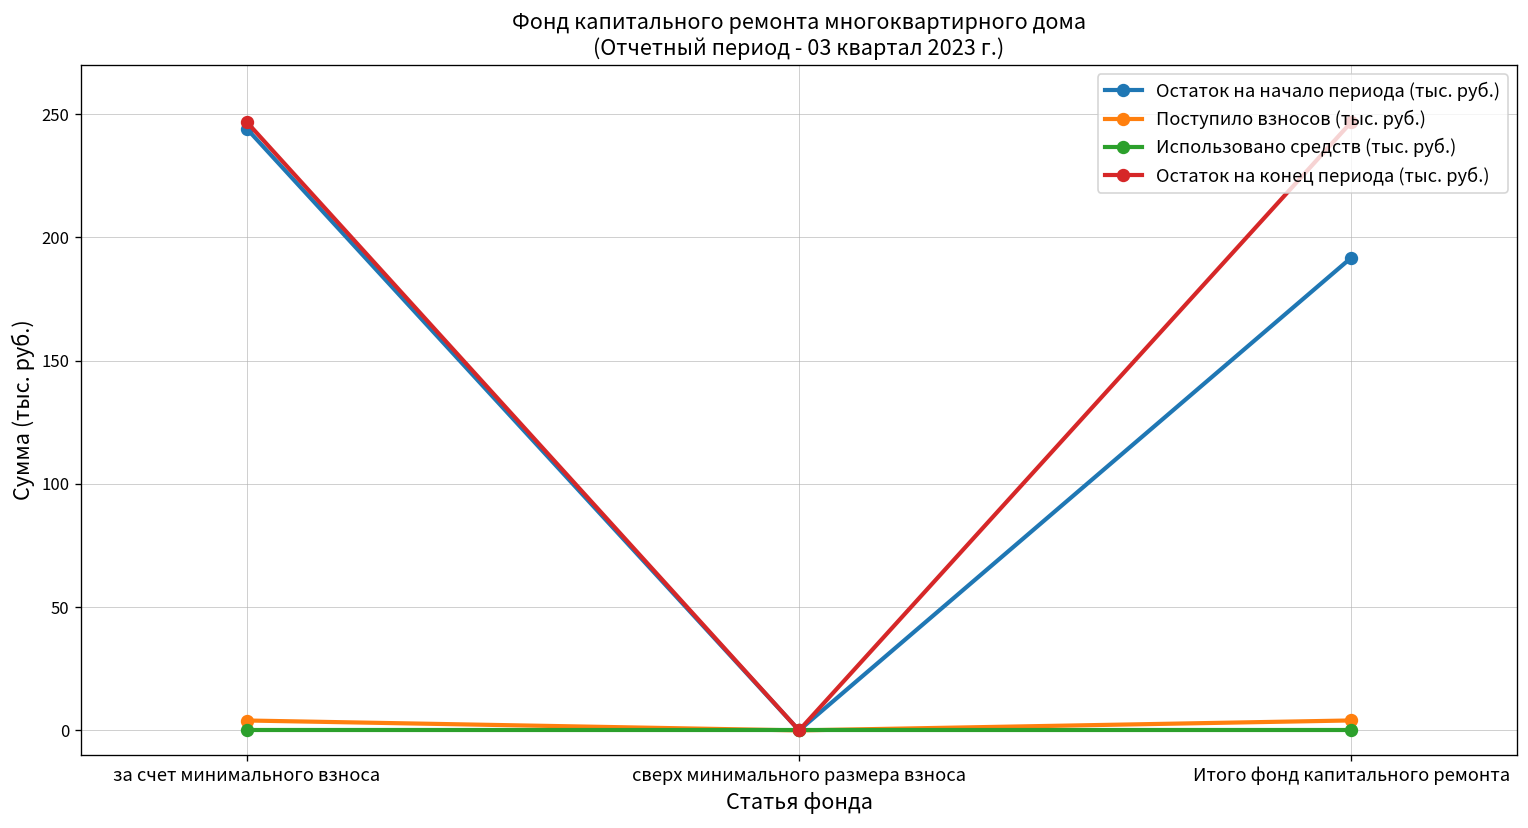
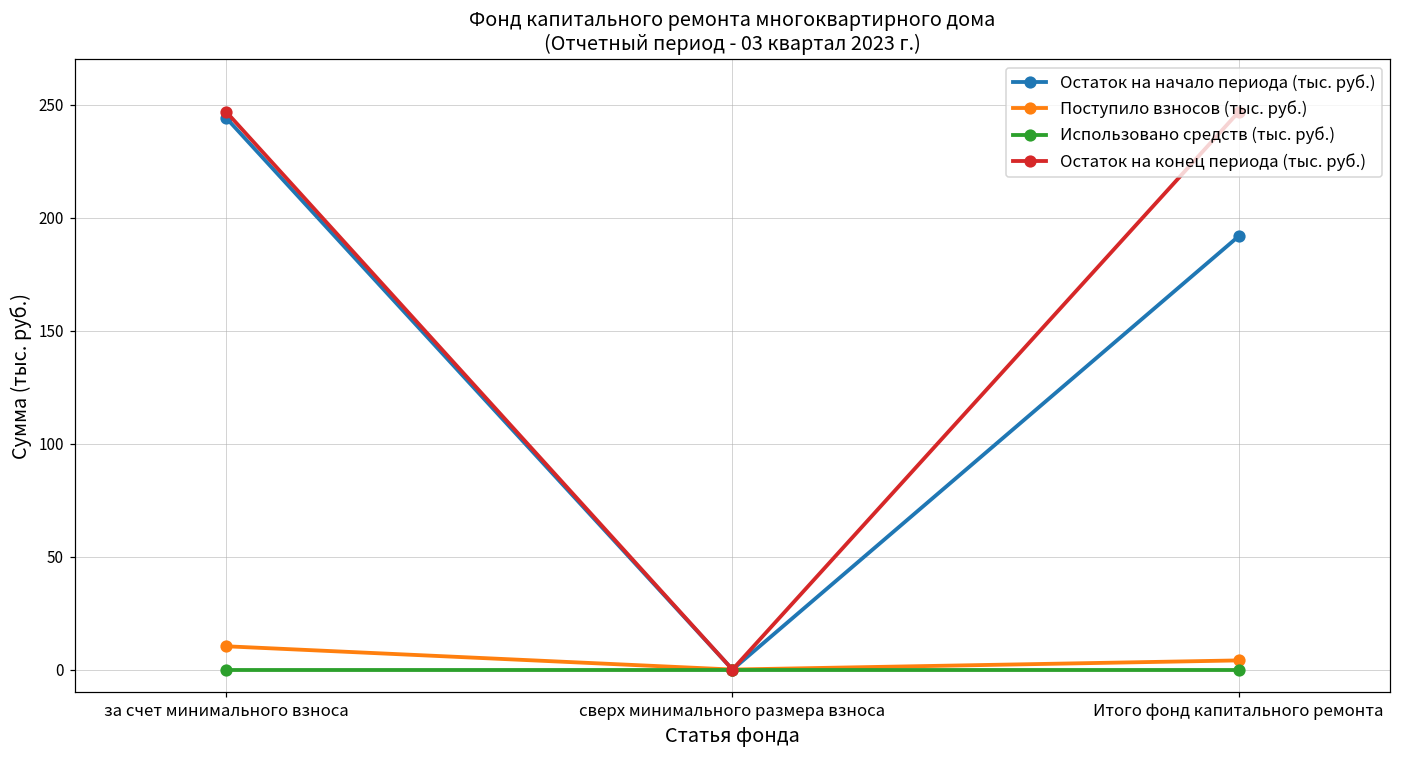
Поступило взносов (тыс. руб.), за счет минимального взноса: 4 -> 10
